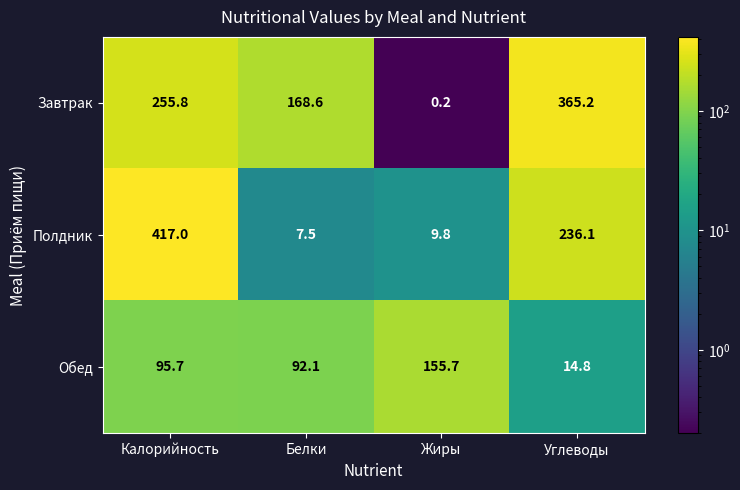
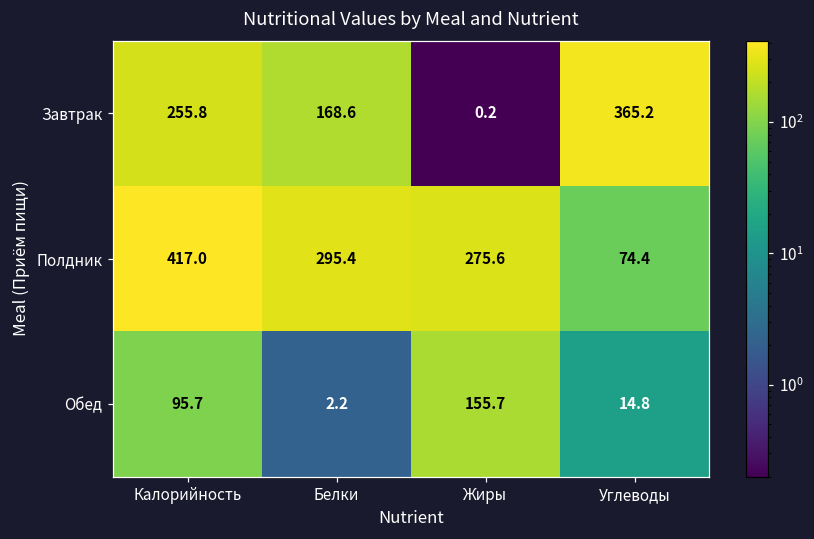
Полдник, Белки: 7.5 -> 295.4
Полдник, Жиры: 9.8 -> 275.6
Полдник, Углеводы: 236.1 -> 74.4
Обед, Белки: 92.1 -> 2.2
